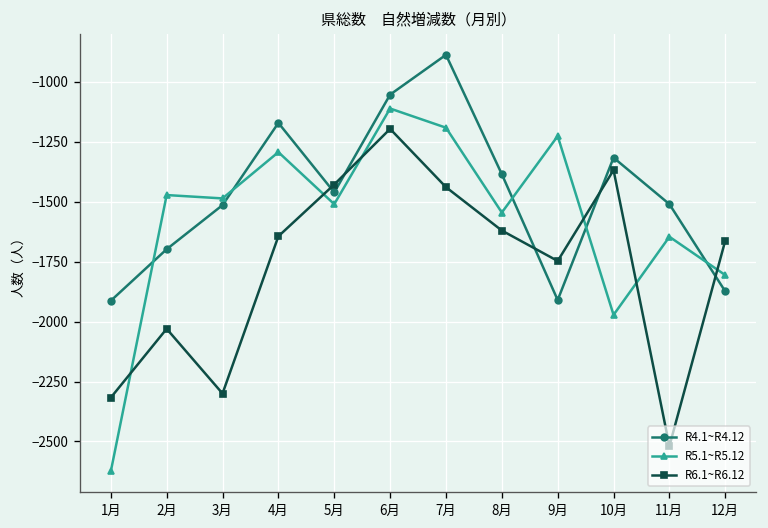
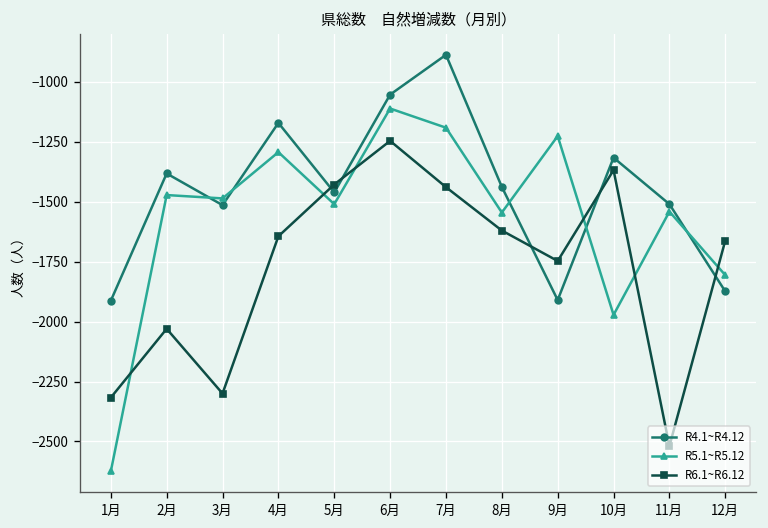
R4.1~R4.12, 2月: -1700 -> -1380
R6.1~R6.12, 6月: -1200 -> -1250
R4.1~R4.12, 8月: -1390 -> -1440
R5.1~R5.12, 11月: -1650 -> -1540
